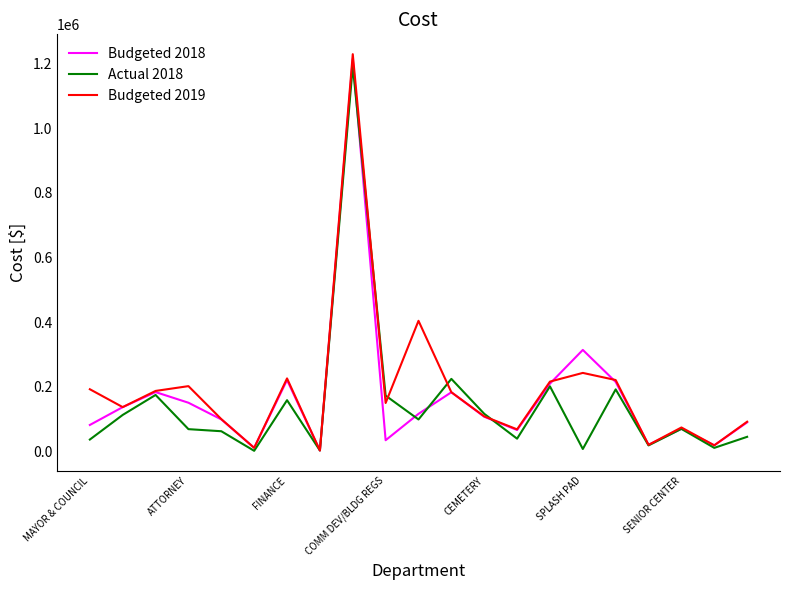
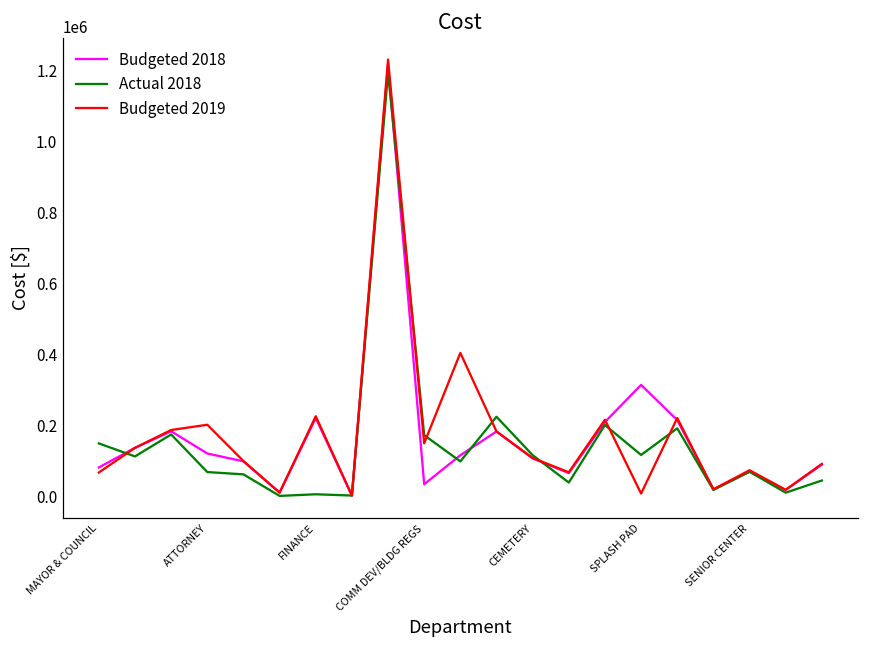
Actual 2018, MAYOR & COUNCIL: 40000 -> 150000
Budgeted 2019, MAYOR & COUNCIL: 190000 -> 70000
Budgeted 2018, ATTORNEY: 150000 -> 120000
Actual 2018, FINANCE: 160000 -> 10000
Actual 2018, SPLASH PAD: 10000 -> 120000
Budgeted 2019, SPLASH PAD: 240000 -> 10000
